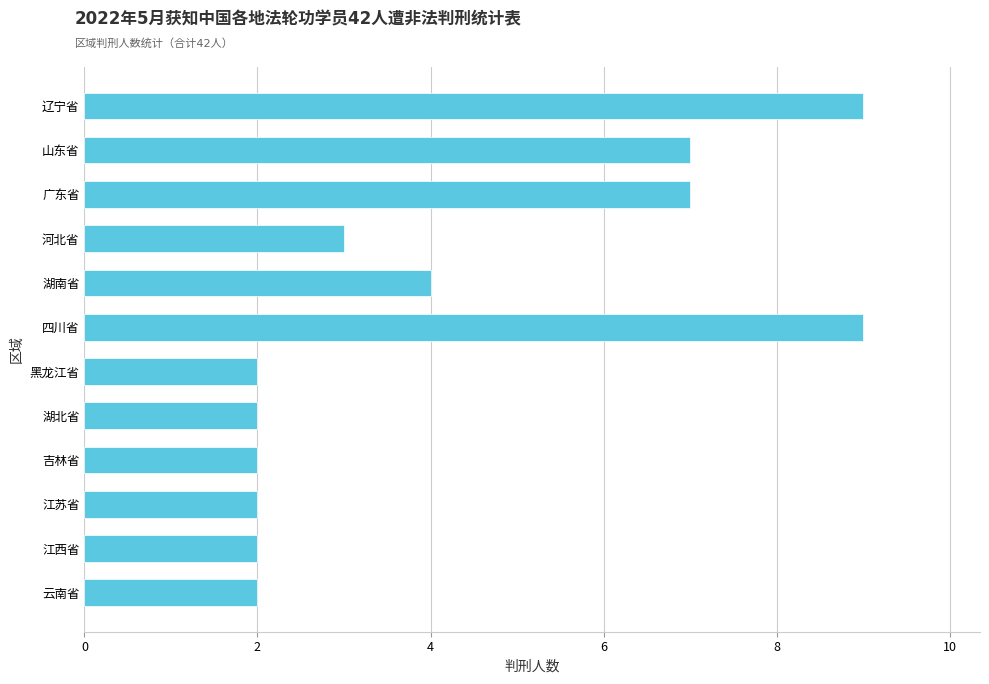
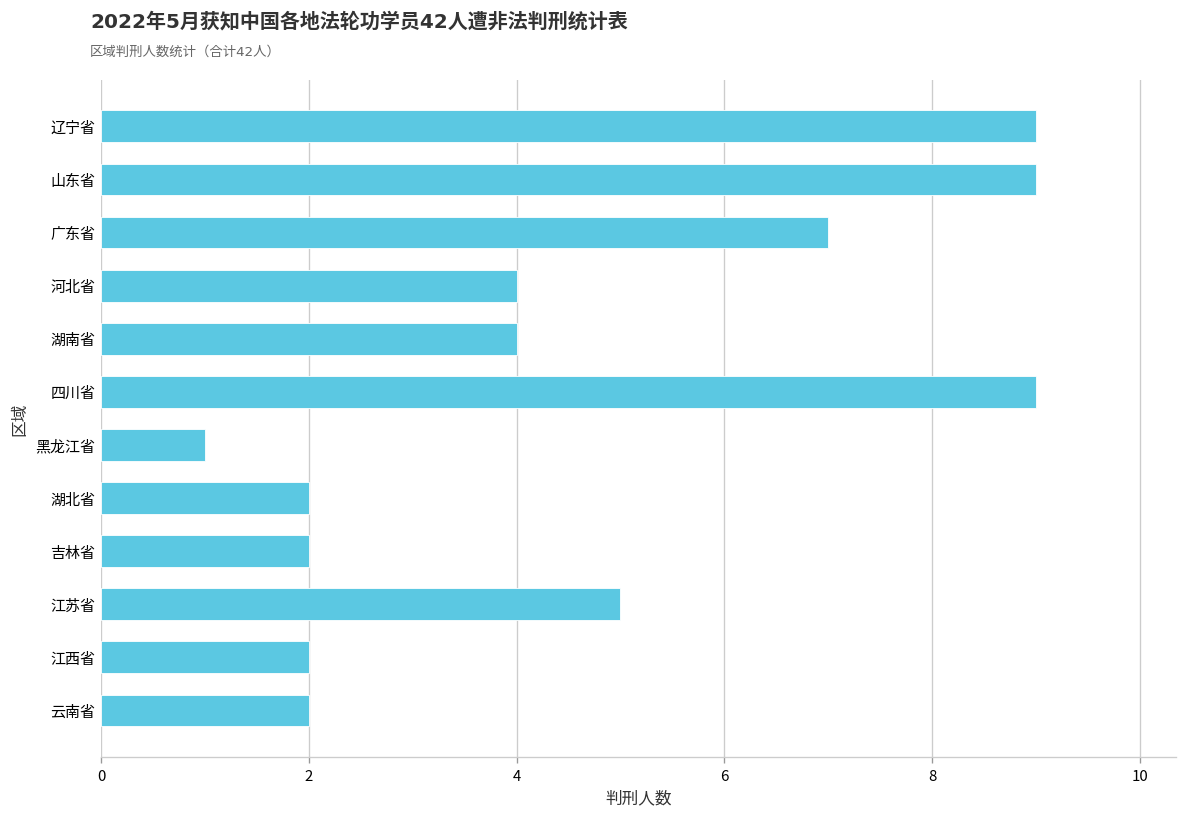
山东省: 7 -> 9
河北省: 3 -> 4
黑龙江省: 2 -> 1
江苏省: 2 -> 5
